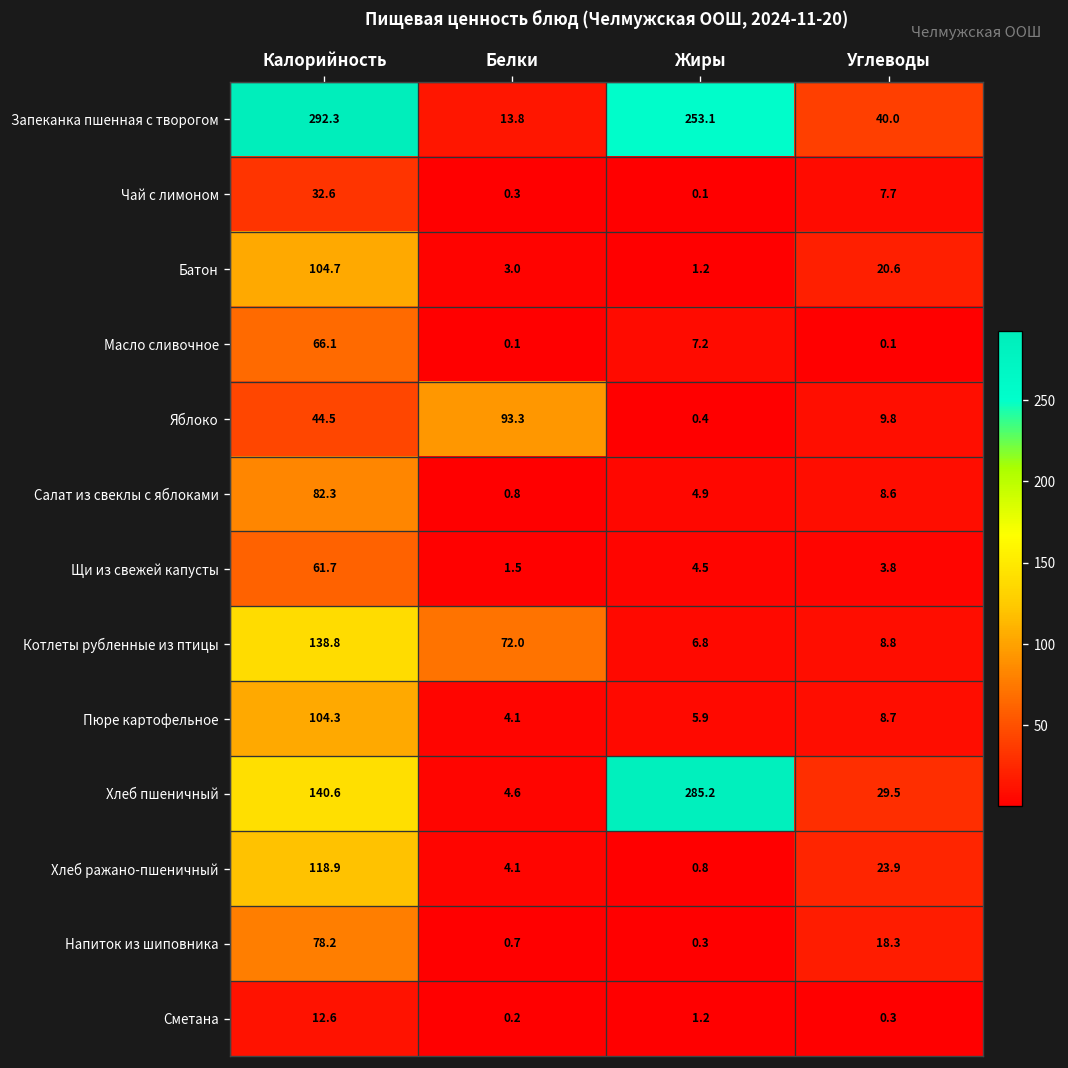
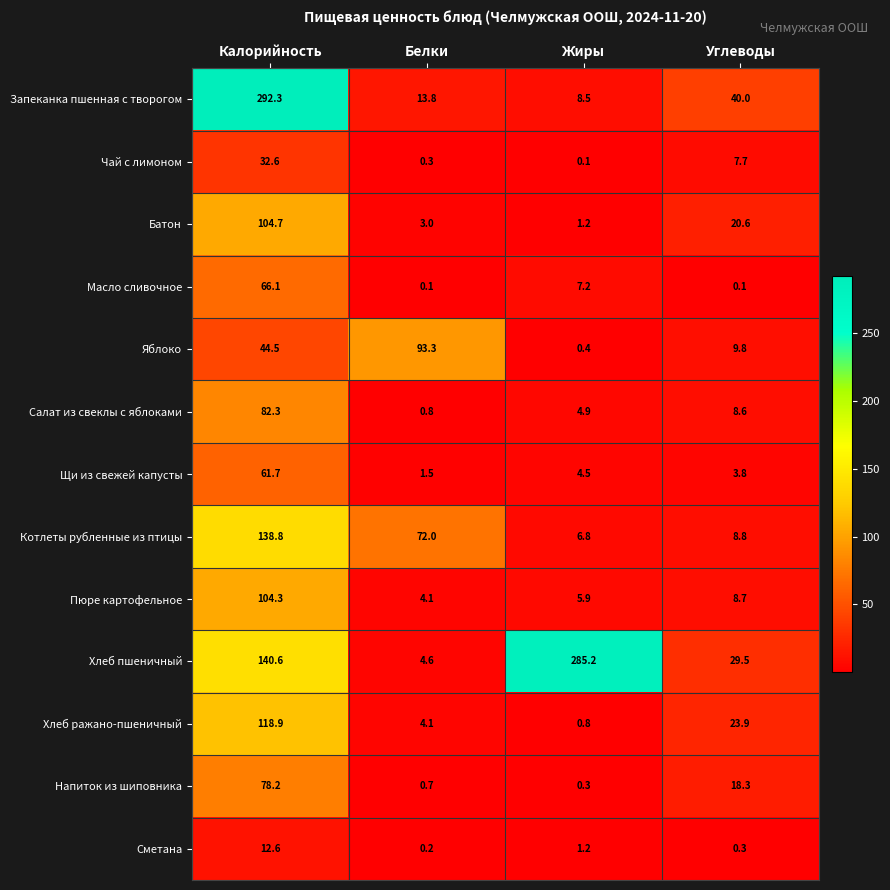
Запеканка пшенная с творогом, Жиры: 253.1 -> 8.5
